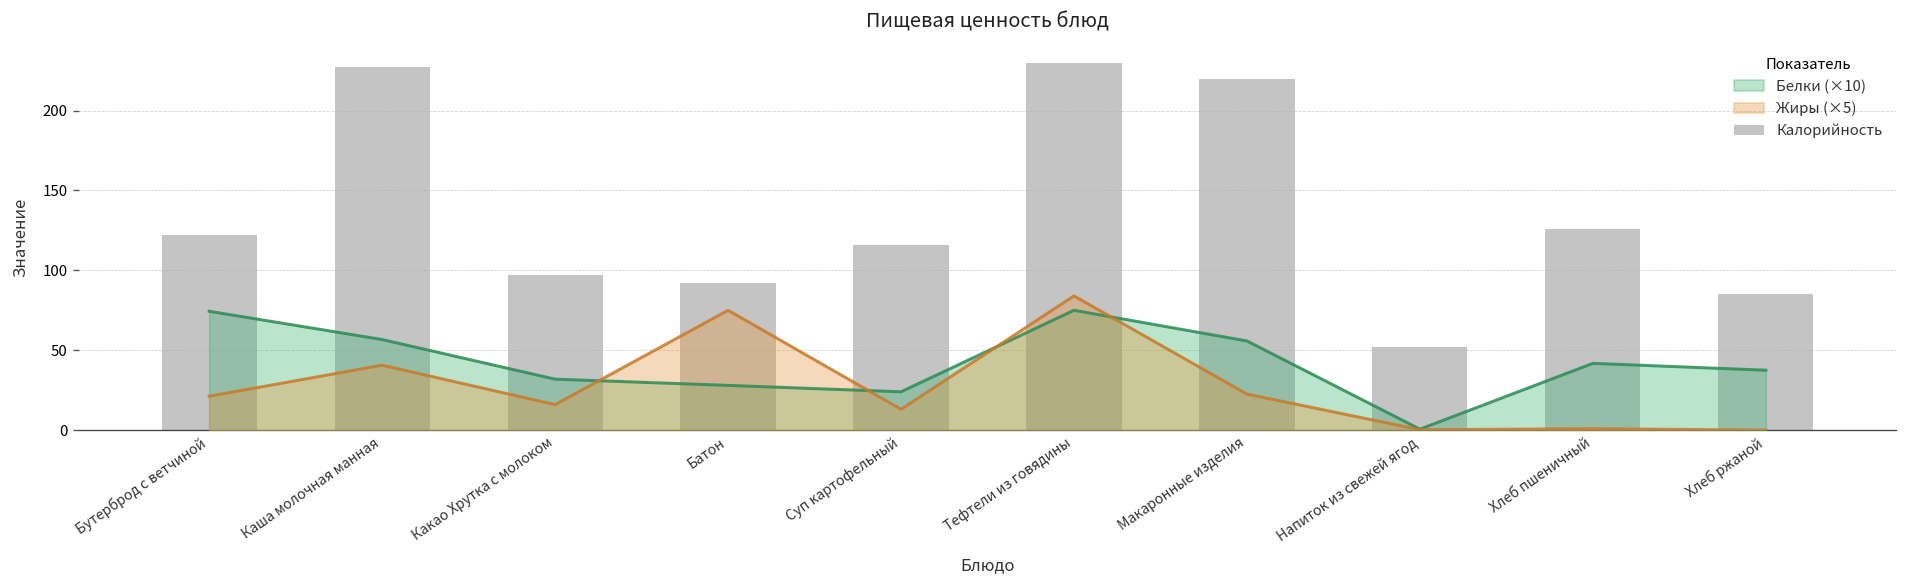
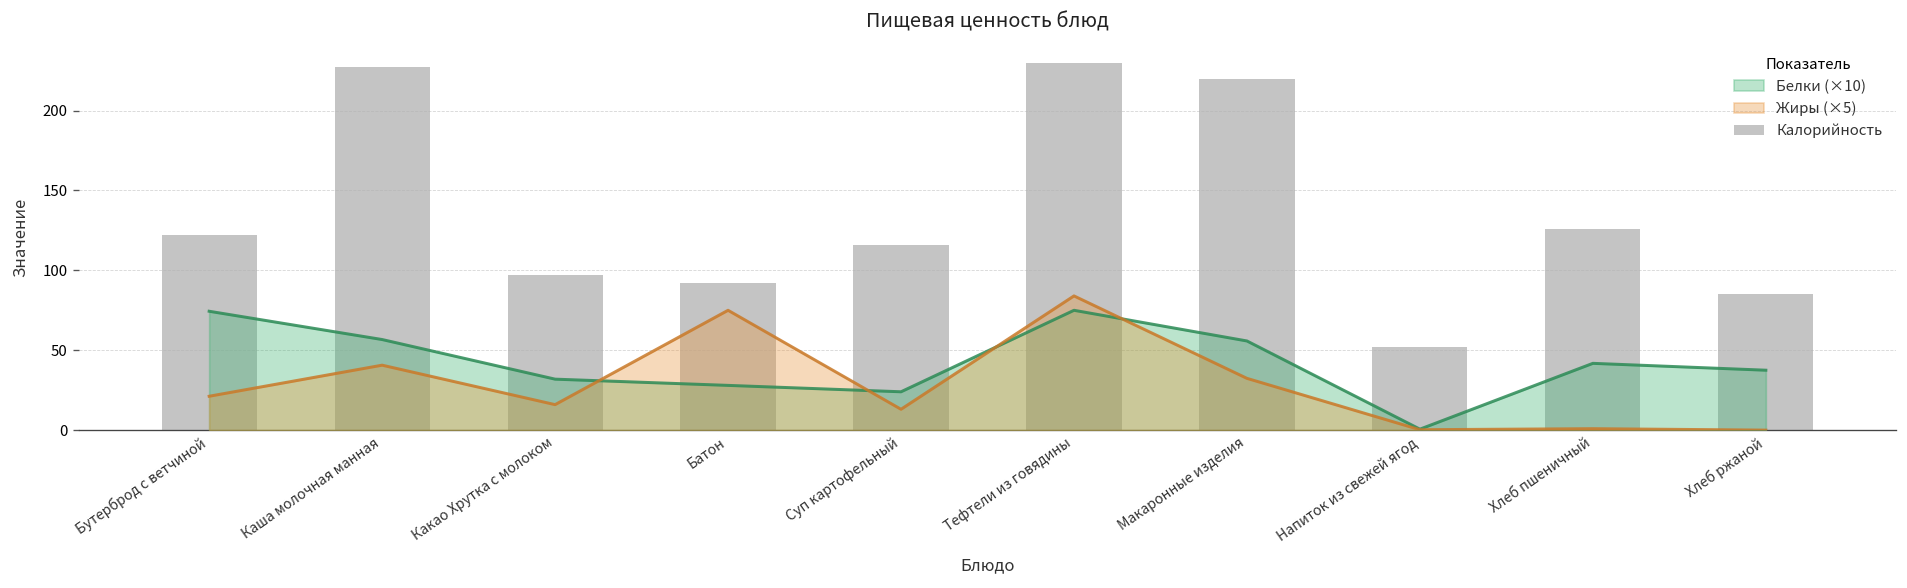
Жиры (×5), Макаронные изделия: 23 -> 32
